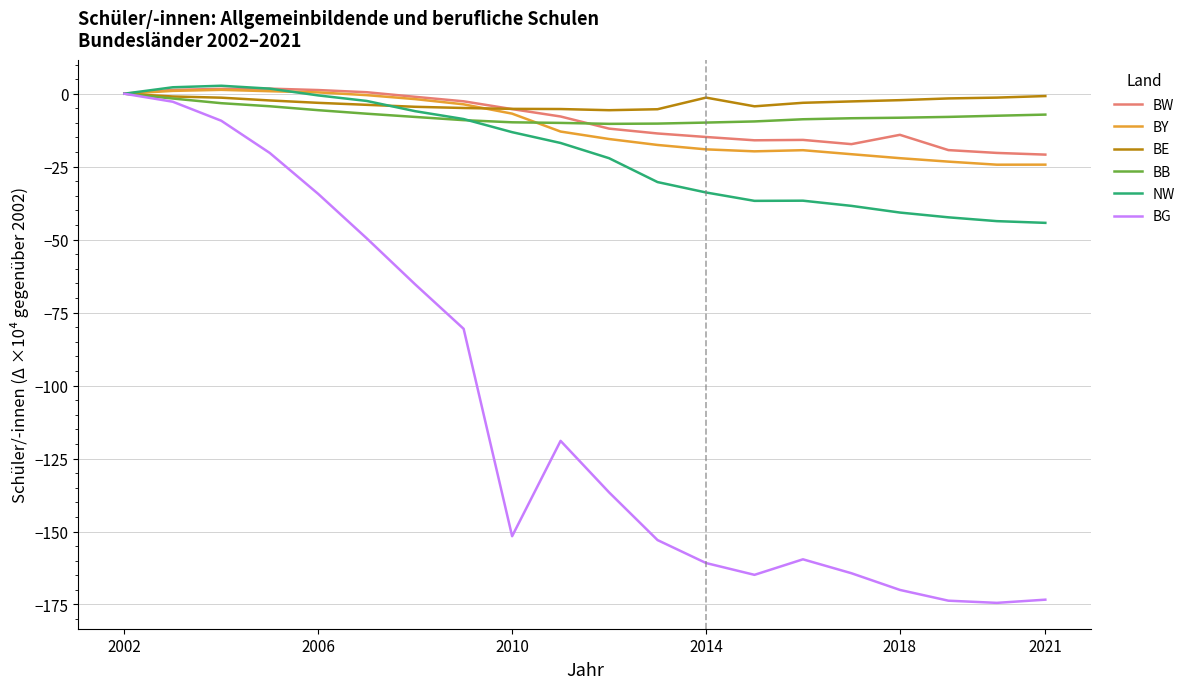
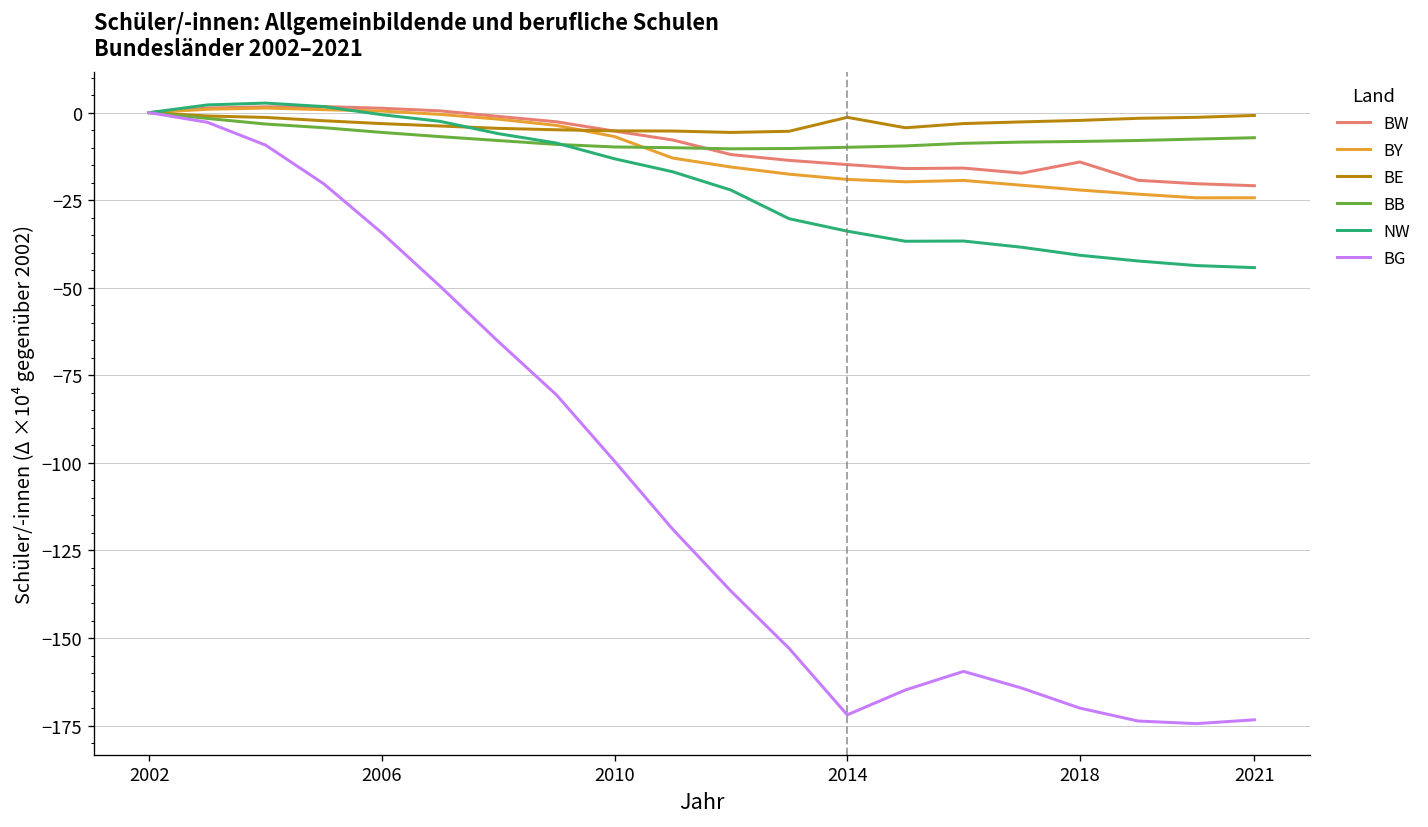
BG, 2010: -152 -> -100
BG, 2014: -161 -> -172
